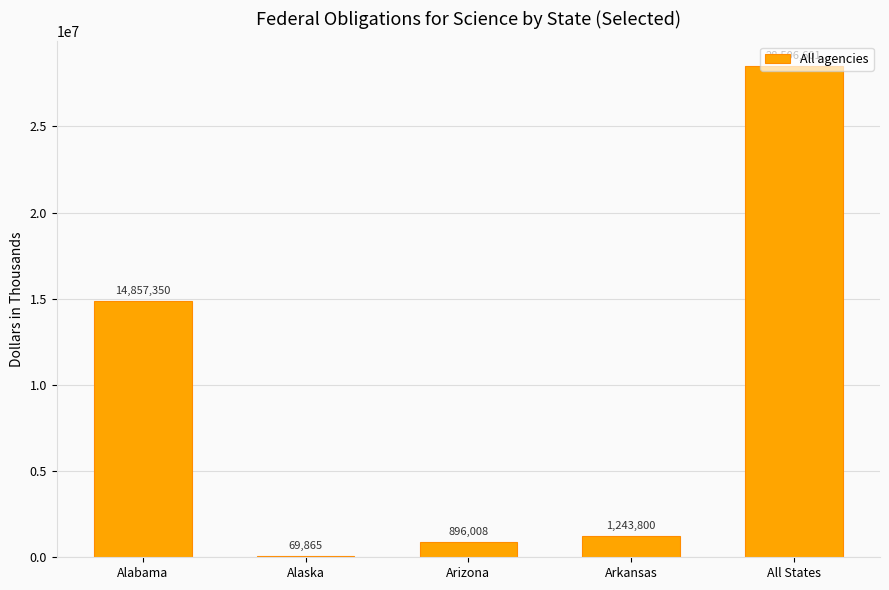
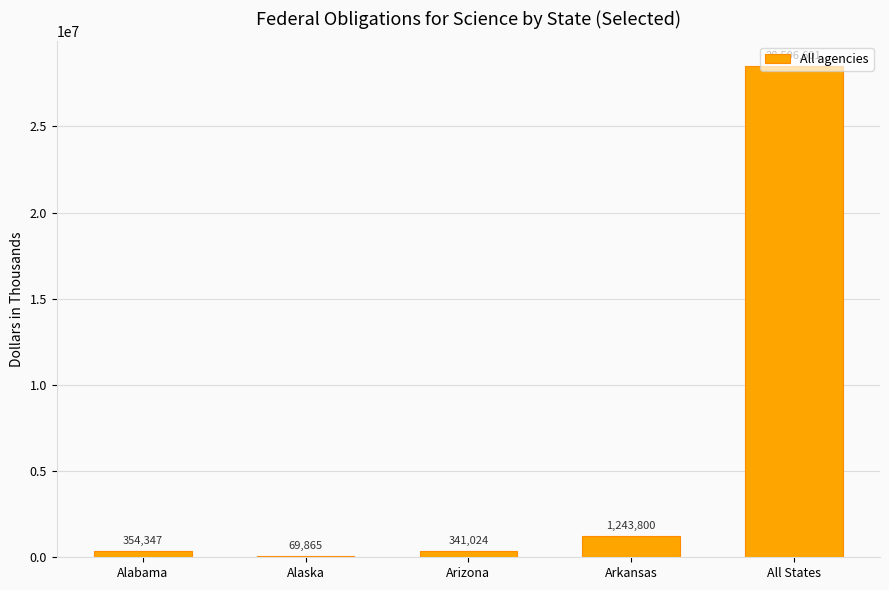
Alabama: 14,857,350 -> 354,347
Arizona: 896,008 -> 341,024
